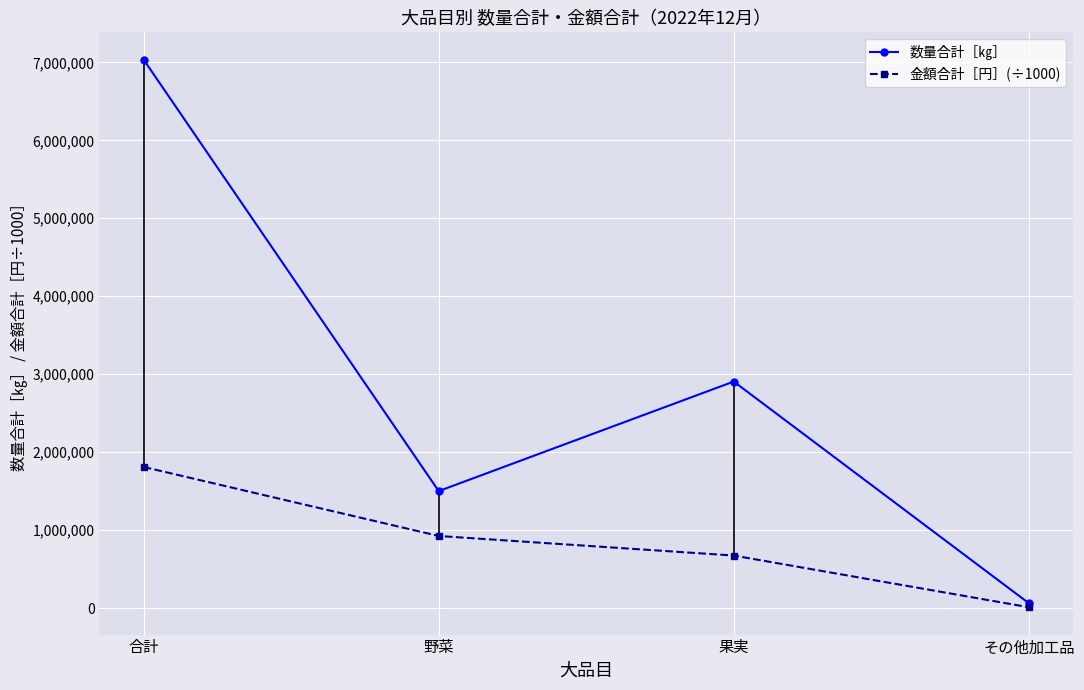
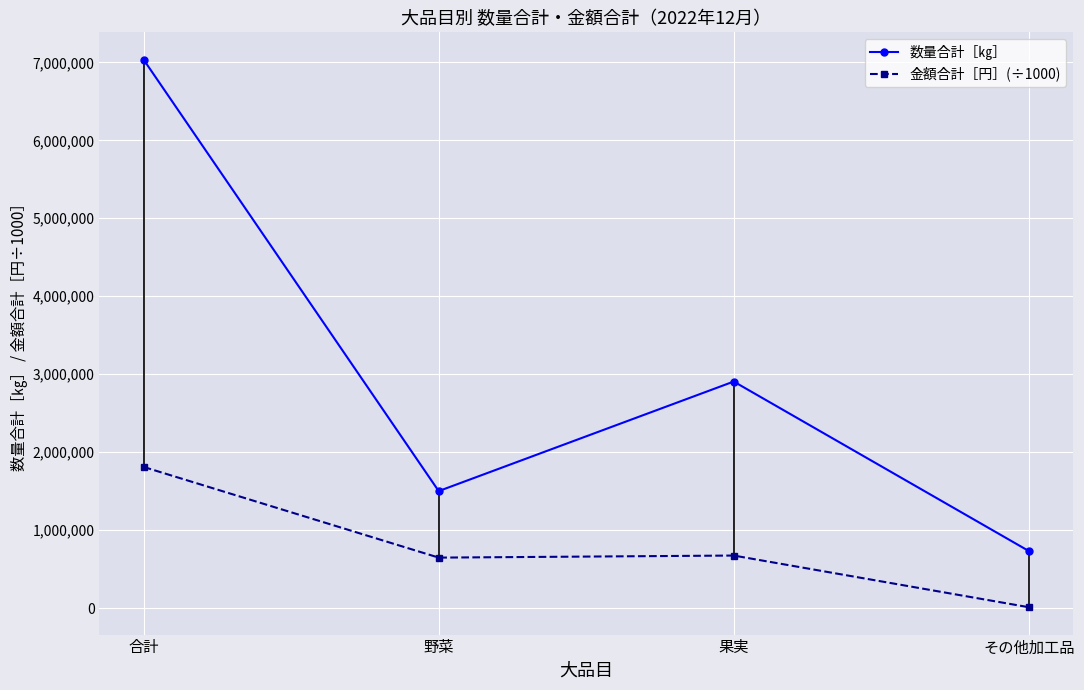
金額合計［円］(÷1000), 野菜: 900,000 -> 600,000
数量合計［㎏］, その他加工品: 100,000 -> 700,000
